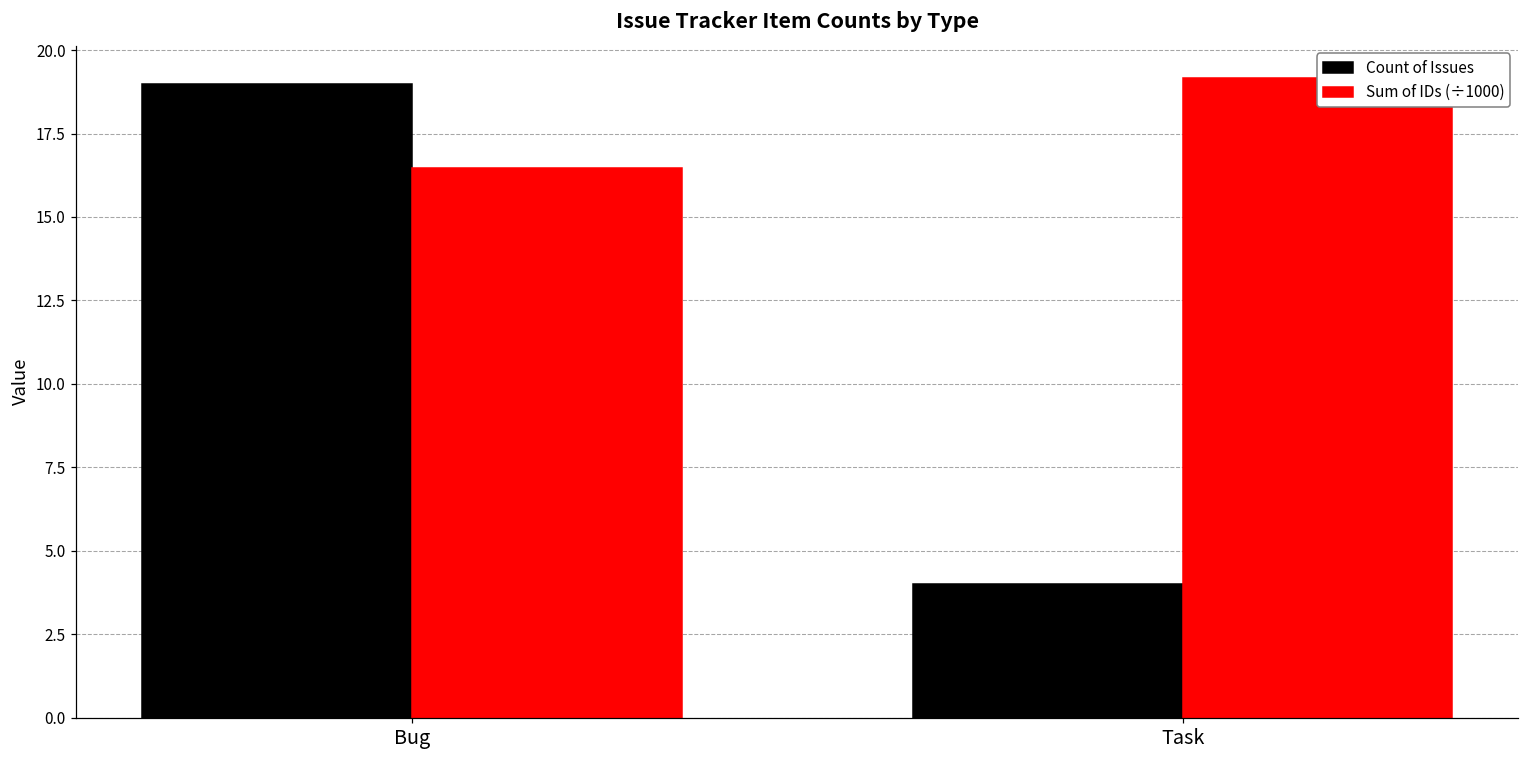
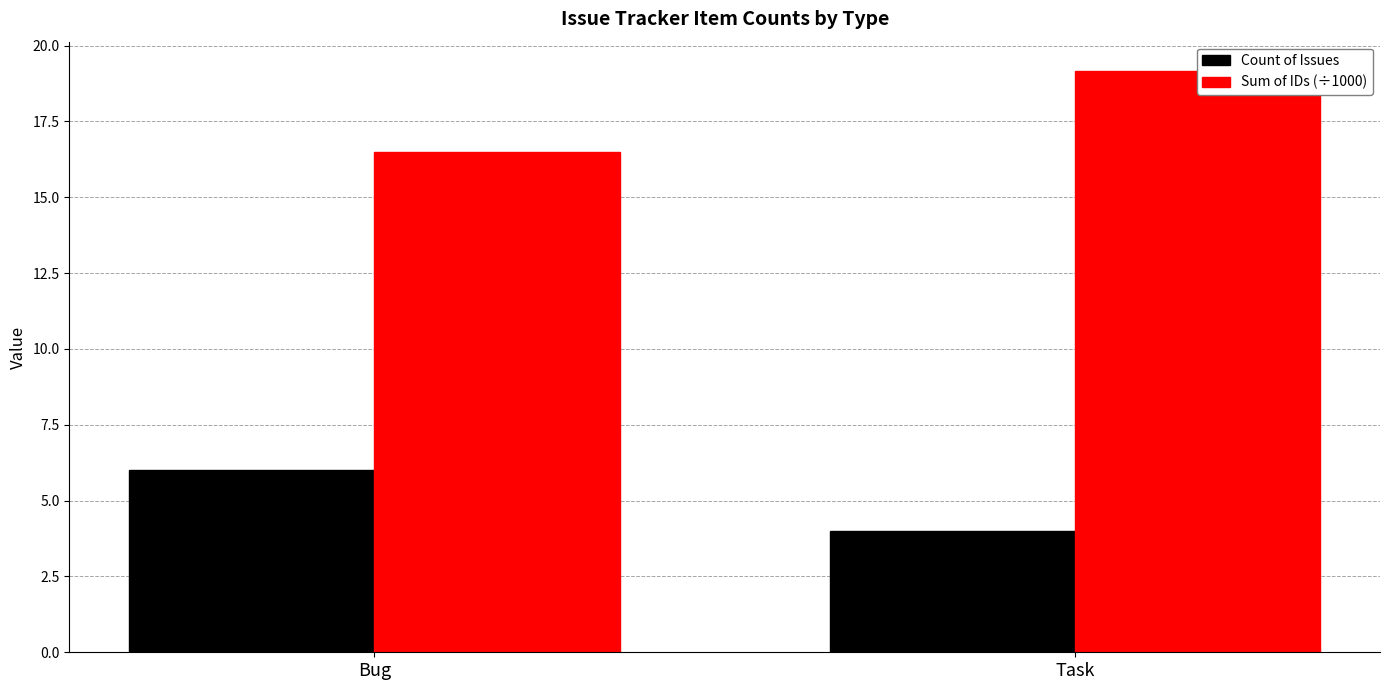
Count of Issues, Bug: 19 -> 6
